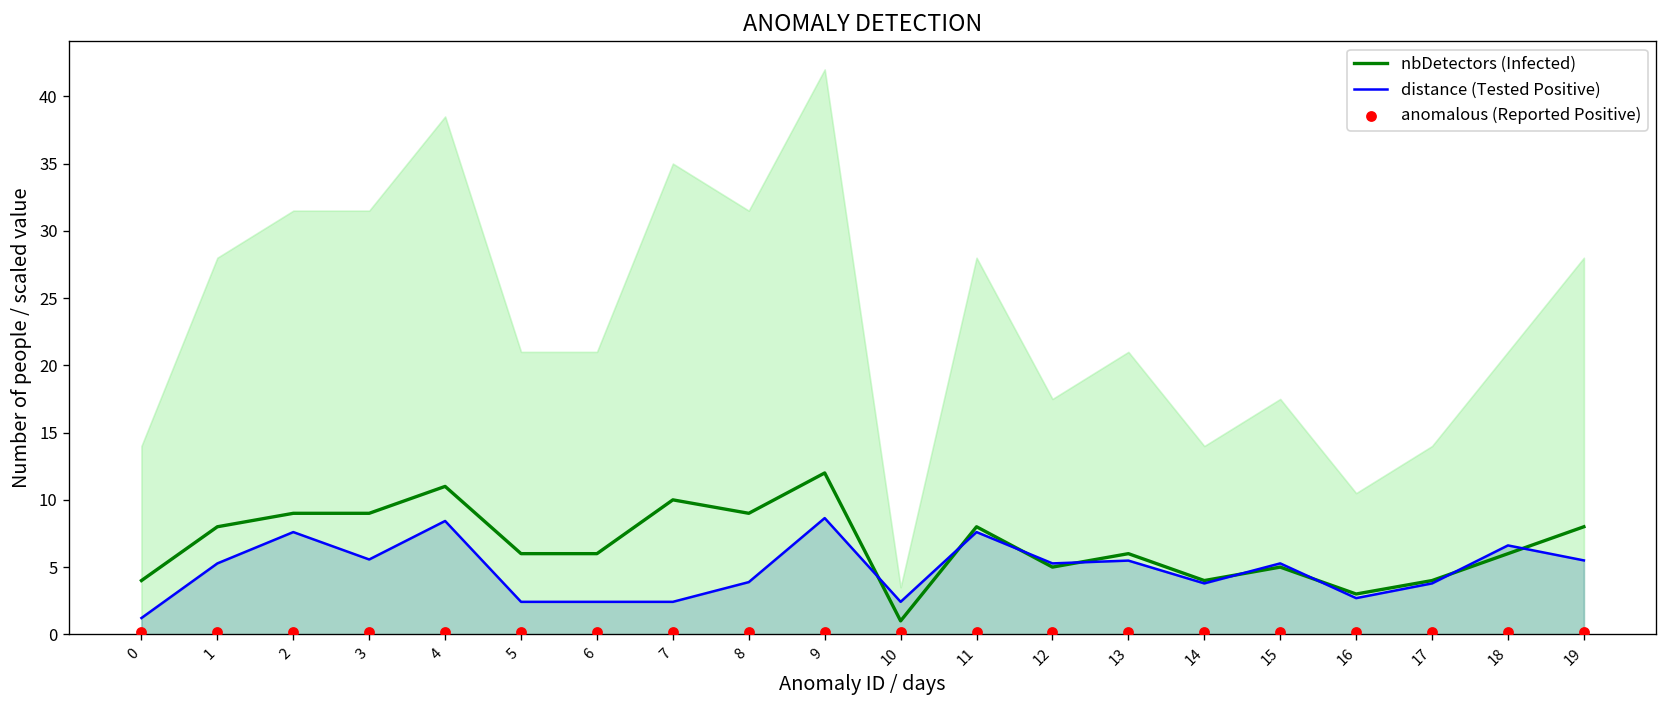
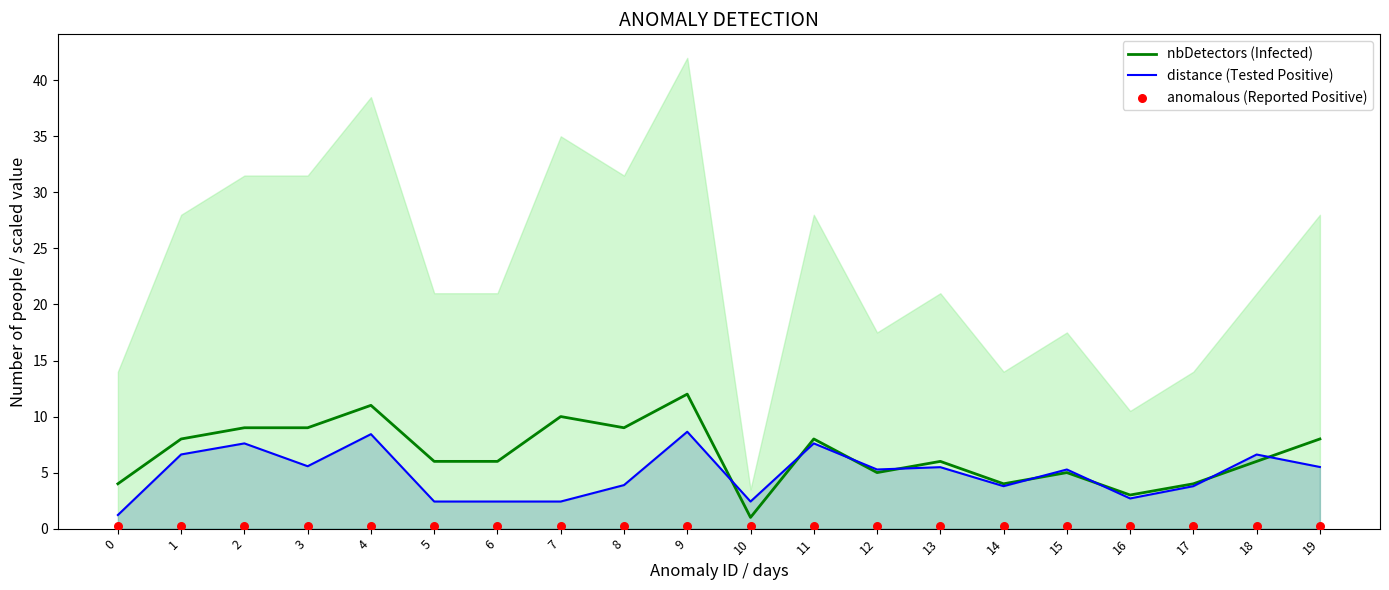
distance (Tested Positive), 1: 5.3 -> 6.6
